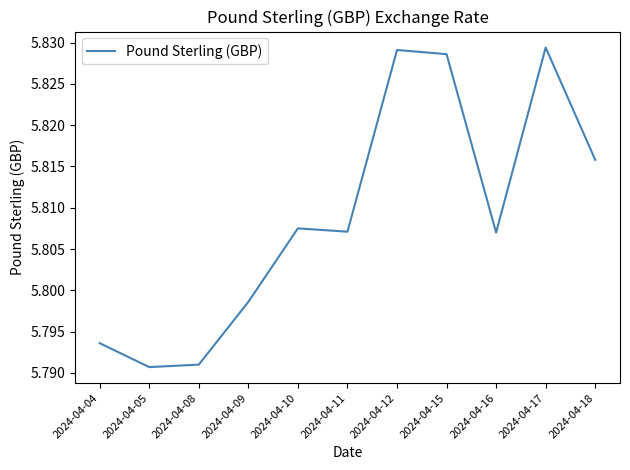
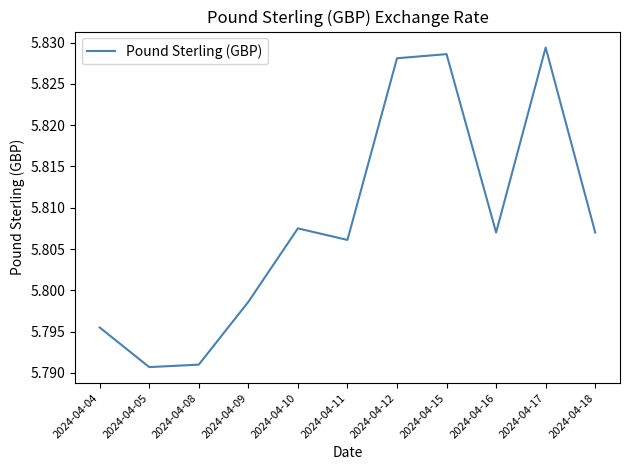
2024-04-04: 5.794 -> 5.796
2024-04-11: 5.807 -> 5.806
2024-04-12: 5.829 -> 5.828
2024-04-18: 5.816 -> 5.807
